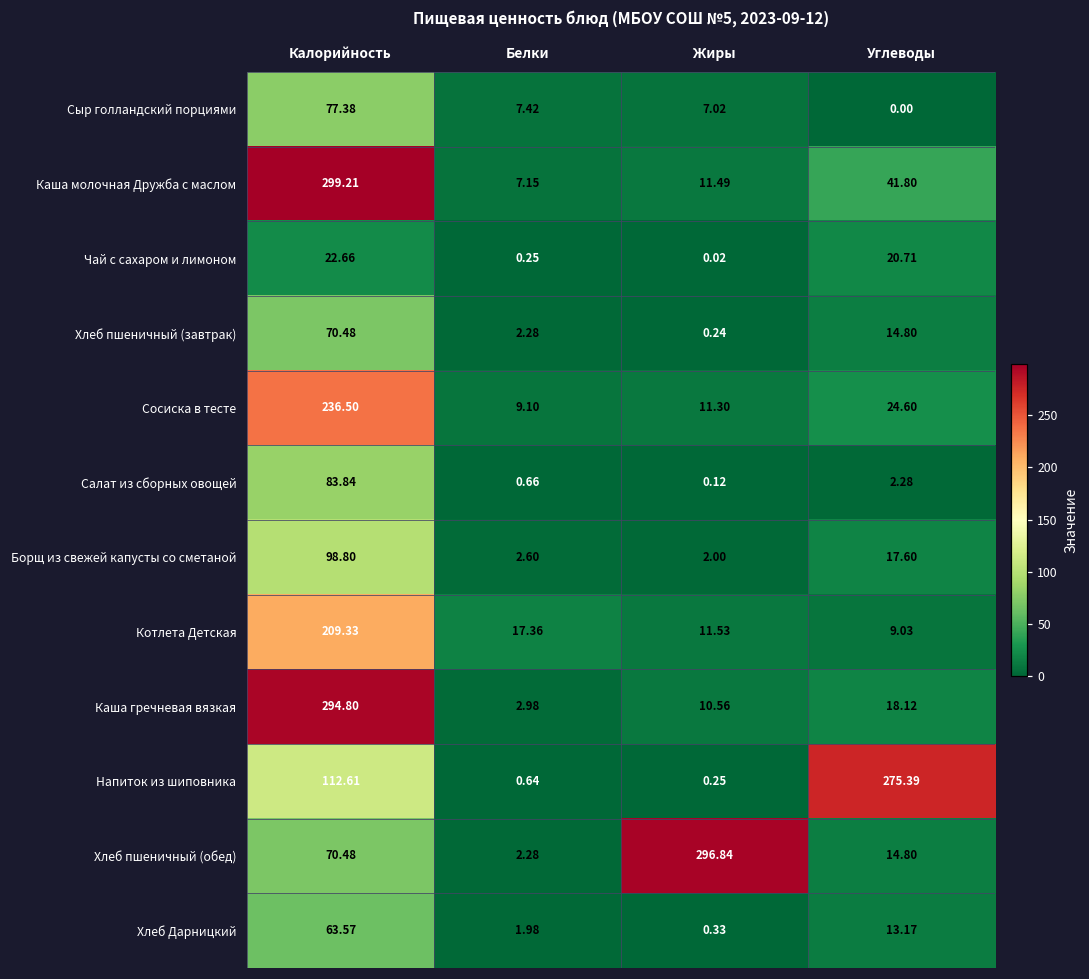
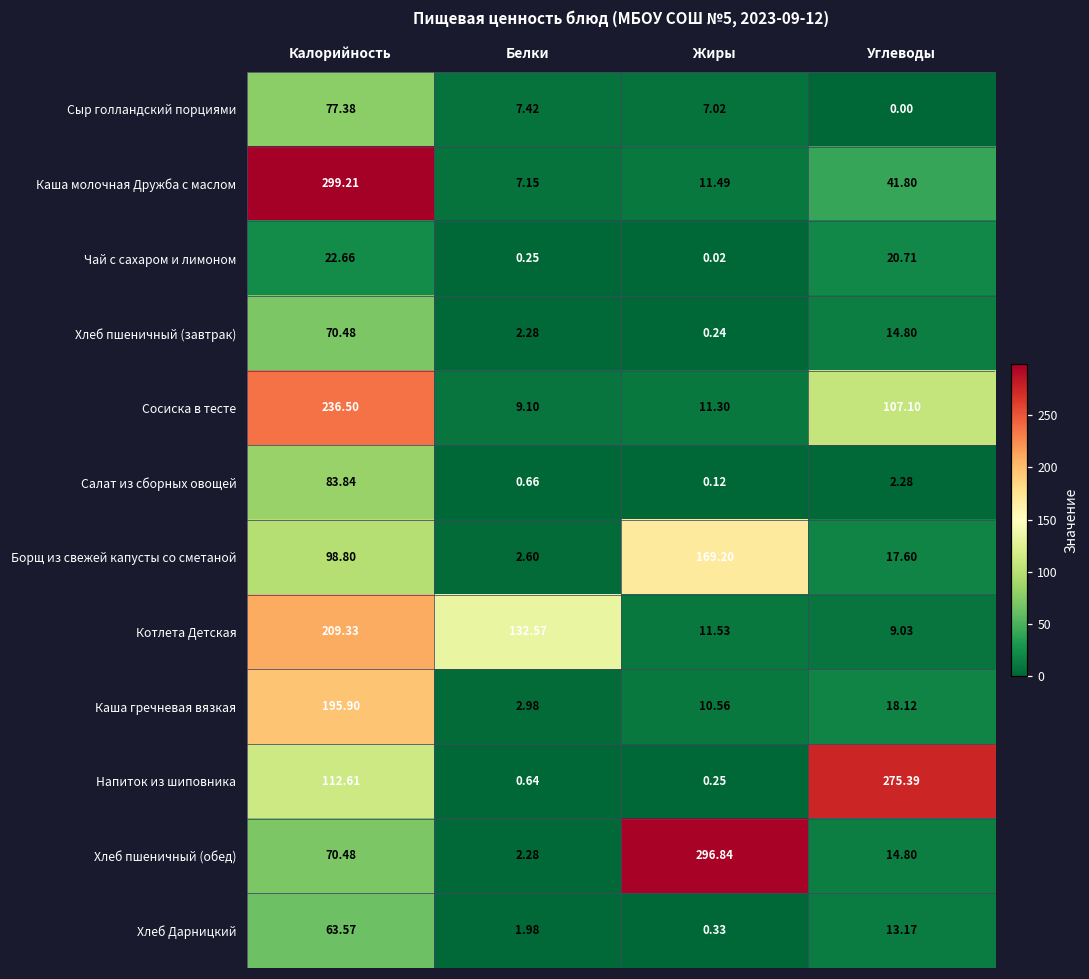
Сосиска в тесте, Углеводы: 24.60 -> 107.10
Борщ из свежей капусты со сметаной, Жиры: 2.00 -> 169.20
Котлета Детская, Белки: 17.36 -> 132.57
Каша гречневая вязкая, Калорийность: 294.80 -> 195.90
